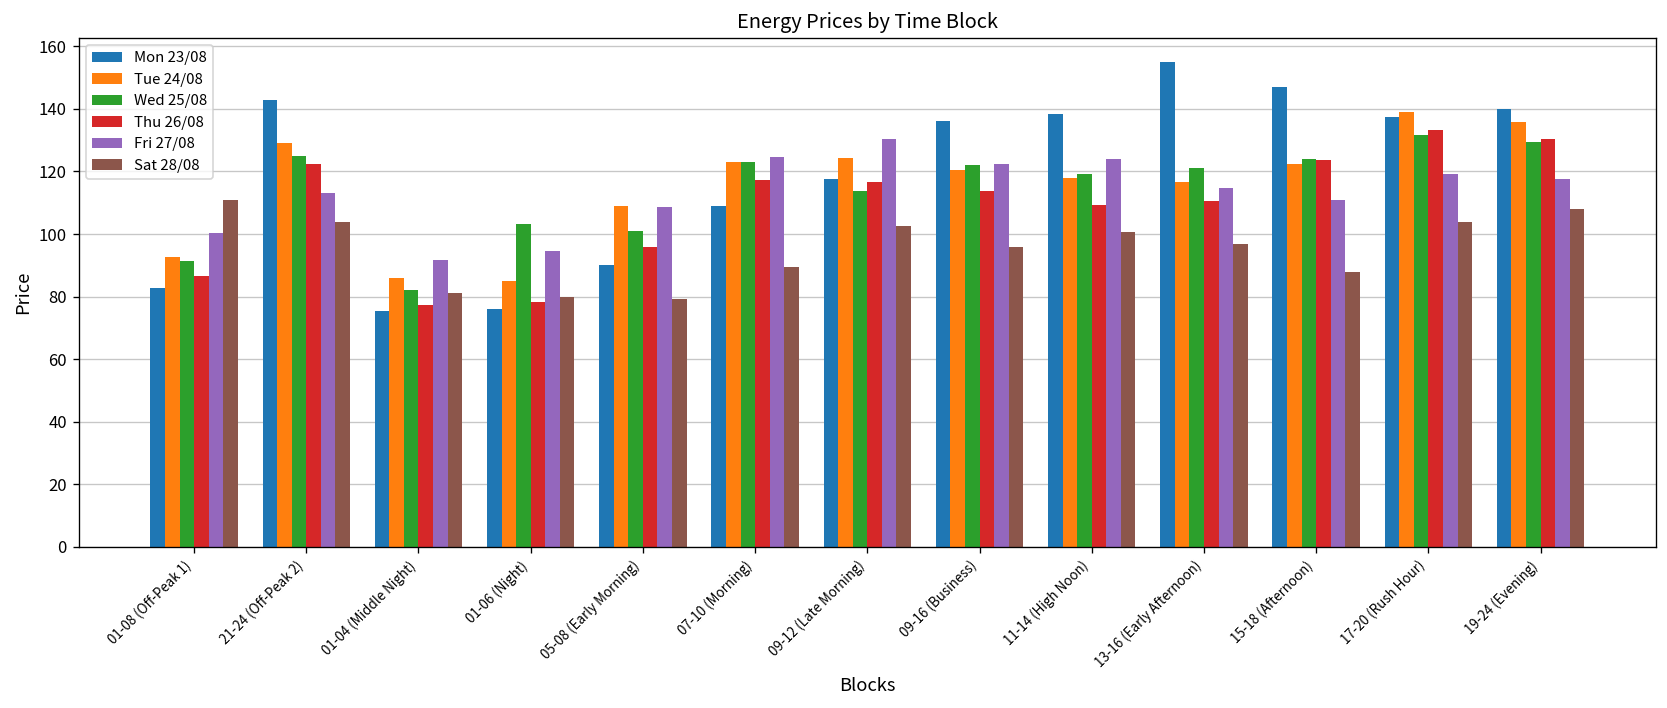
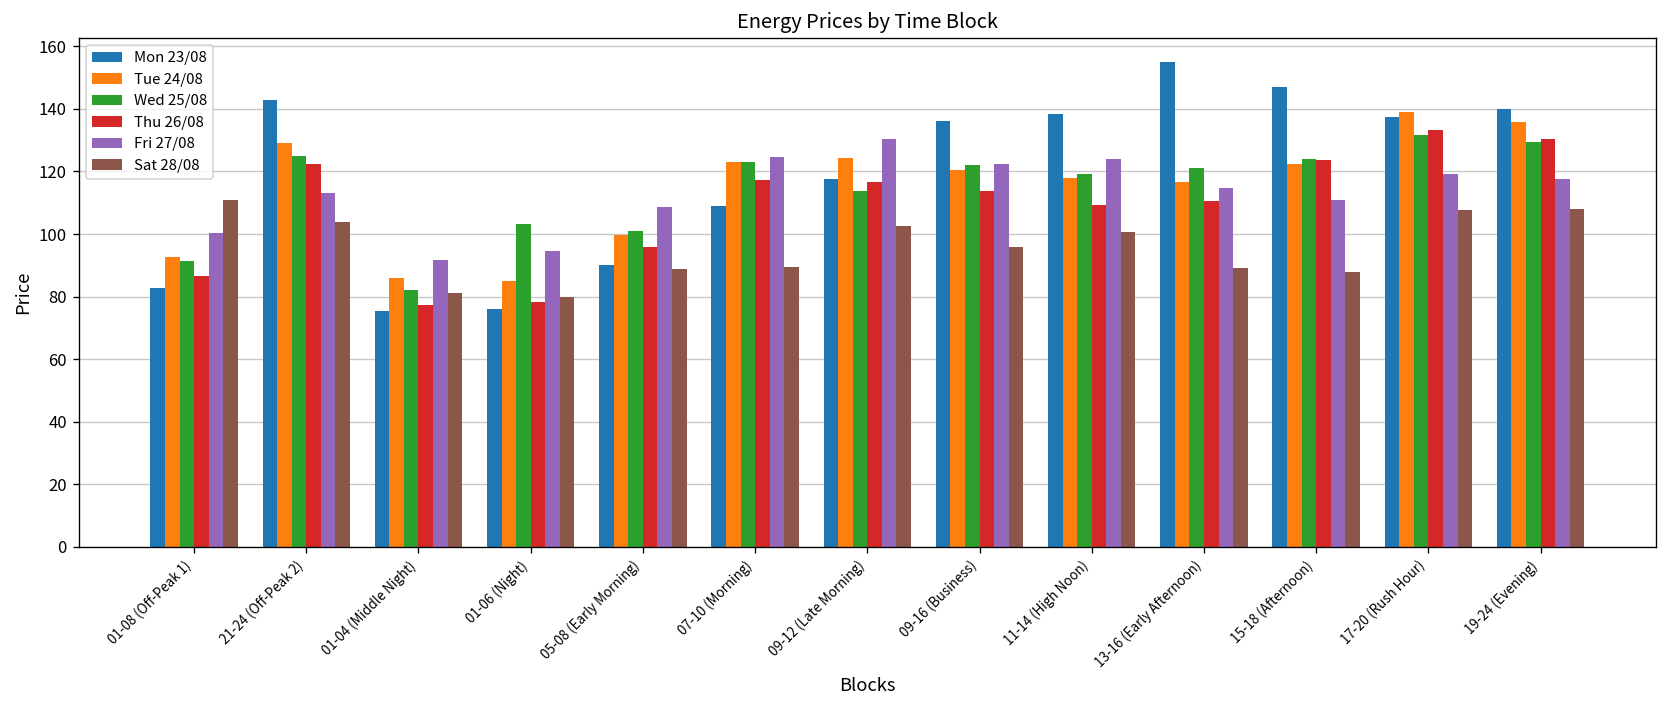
Tue 24/08, 05-08 (Early Morning): 109 -> 100
Sat 28/08, 05-08 (Early Morning): 79 -> 89
Sat 28/08, 13-16 (Early Afternoon): 97 -> 89
Sat 28/08, 17-20 (Rush Hour): 104 -> 108
